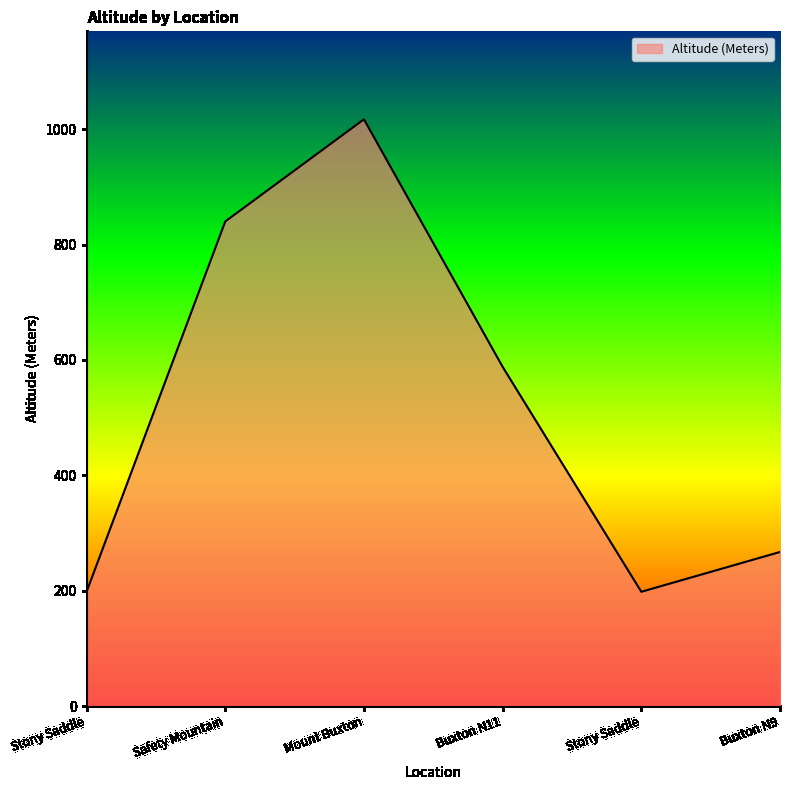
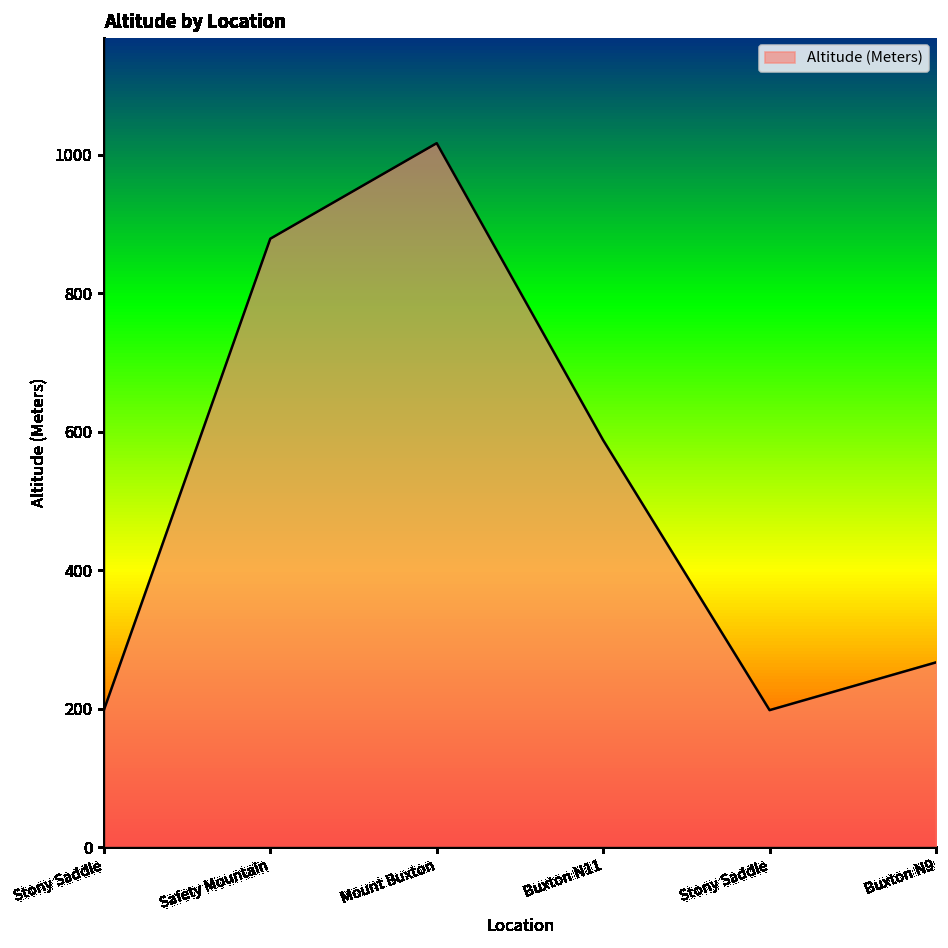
Safety Mountain: 840 -> 880
